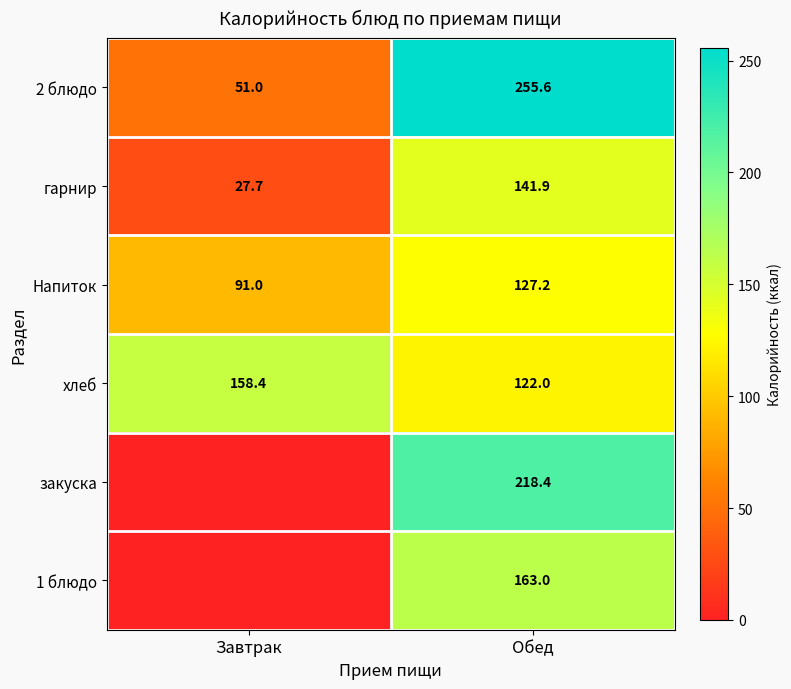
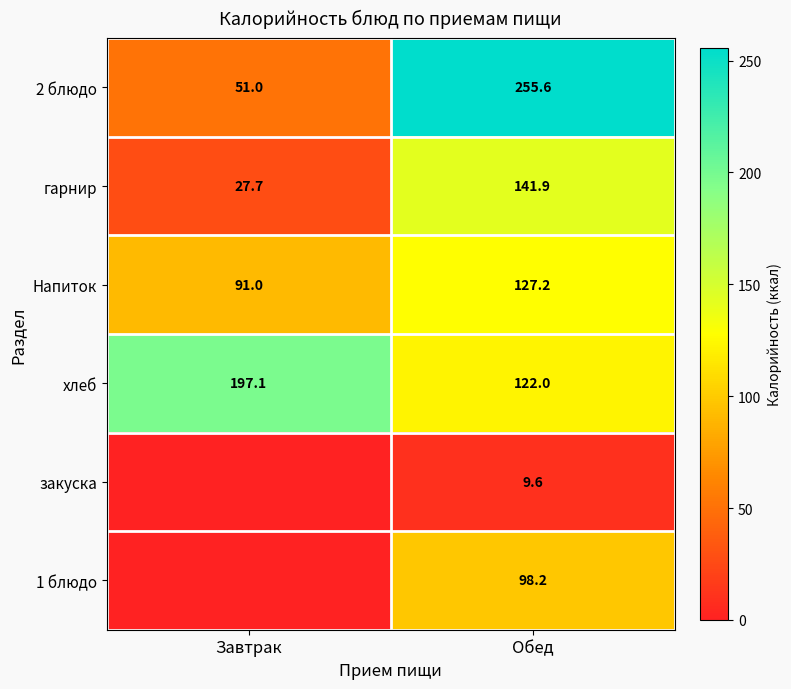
хлеб, Завтрак: 158.4 -> 197.1
закуска, Обед: 218.4 -> 9.6
1 блюдо, Обед: 163.0 -> 98.2
